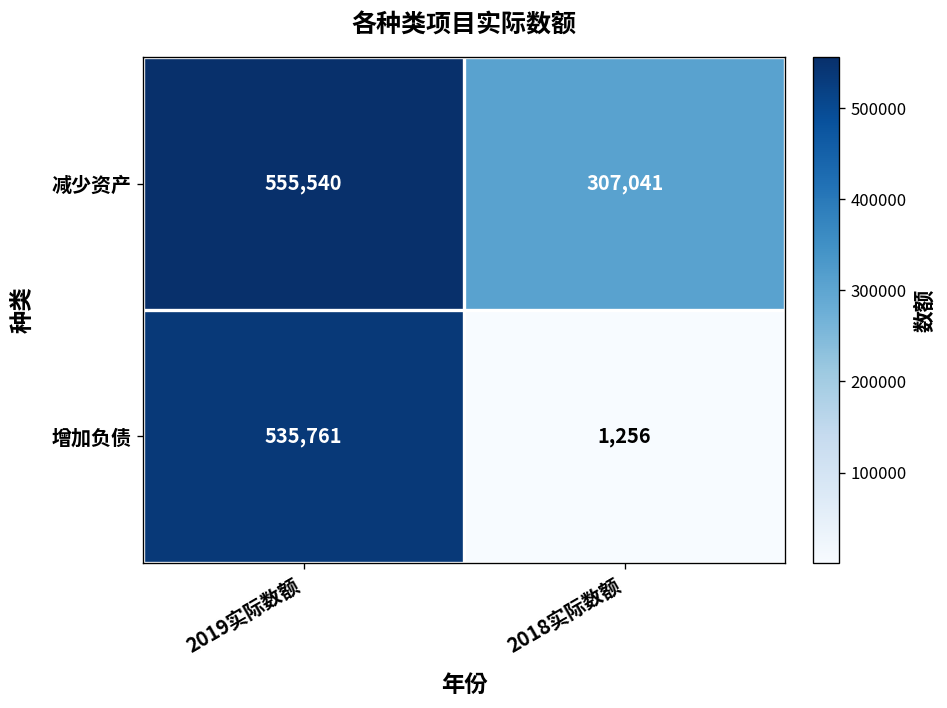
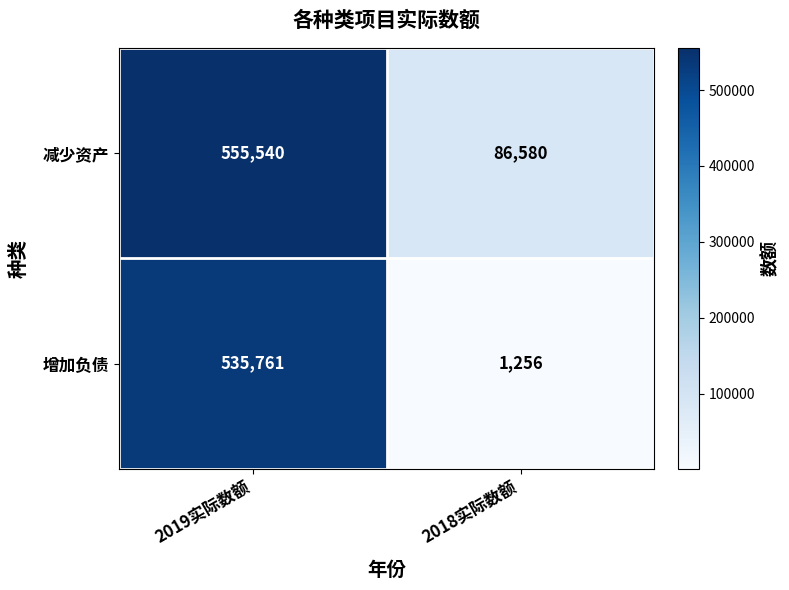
减少资产, 2018实际数额: 307,041 -> 86,580
